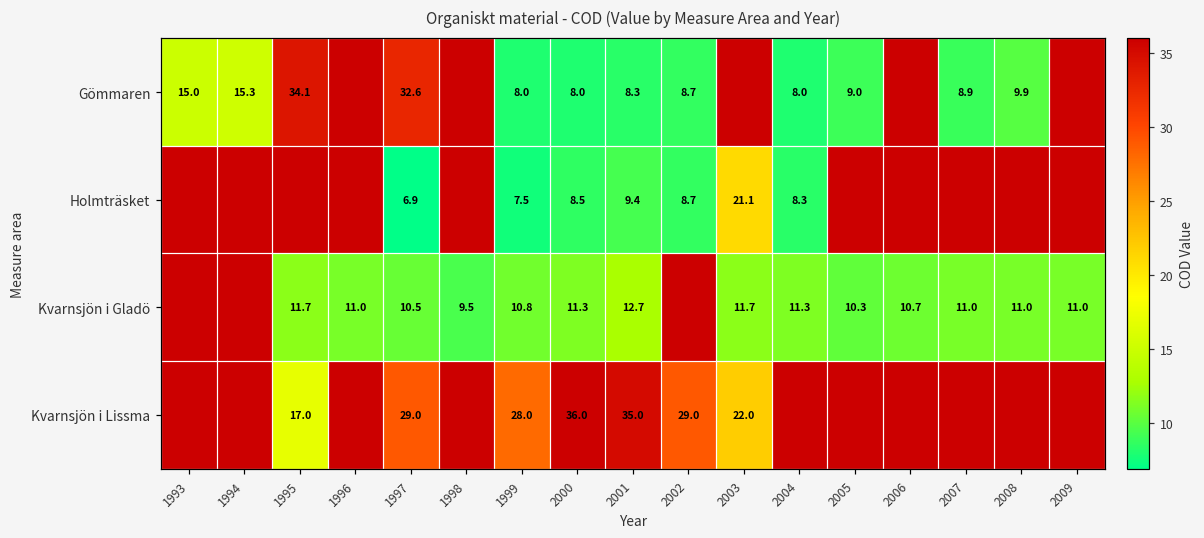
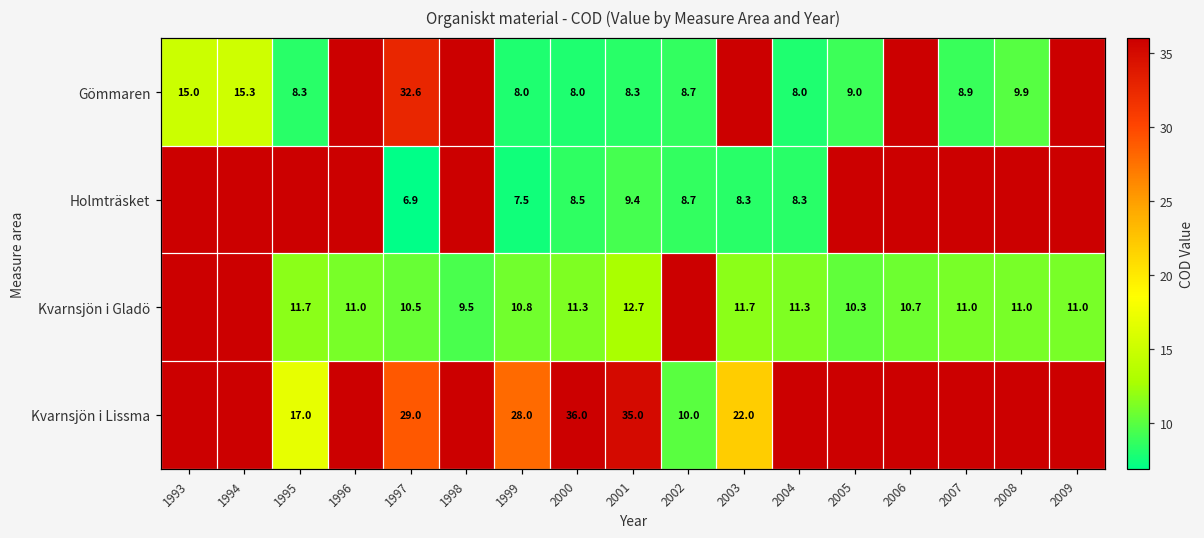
Gömmaren, 1995: 34.1 -> 8.3
Holmträsket, 2003: 21.1 -> 8.3
Kvarnsjön i Lissma, 2002: 29.0 -> 10.0
